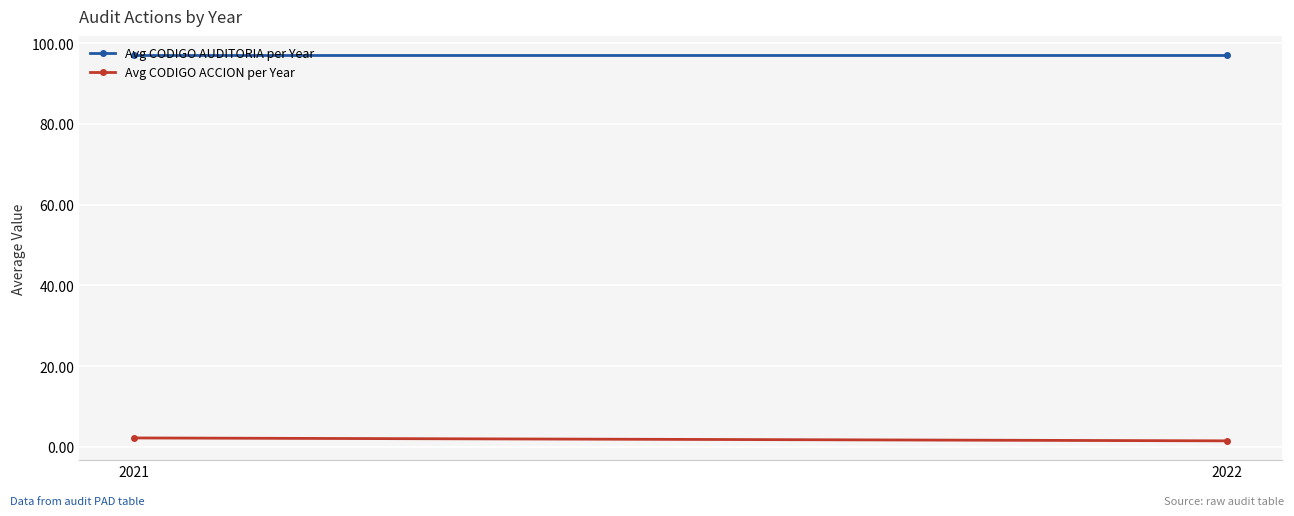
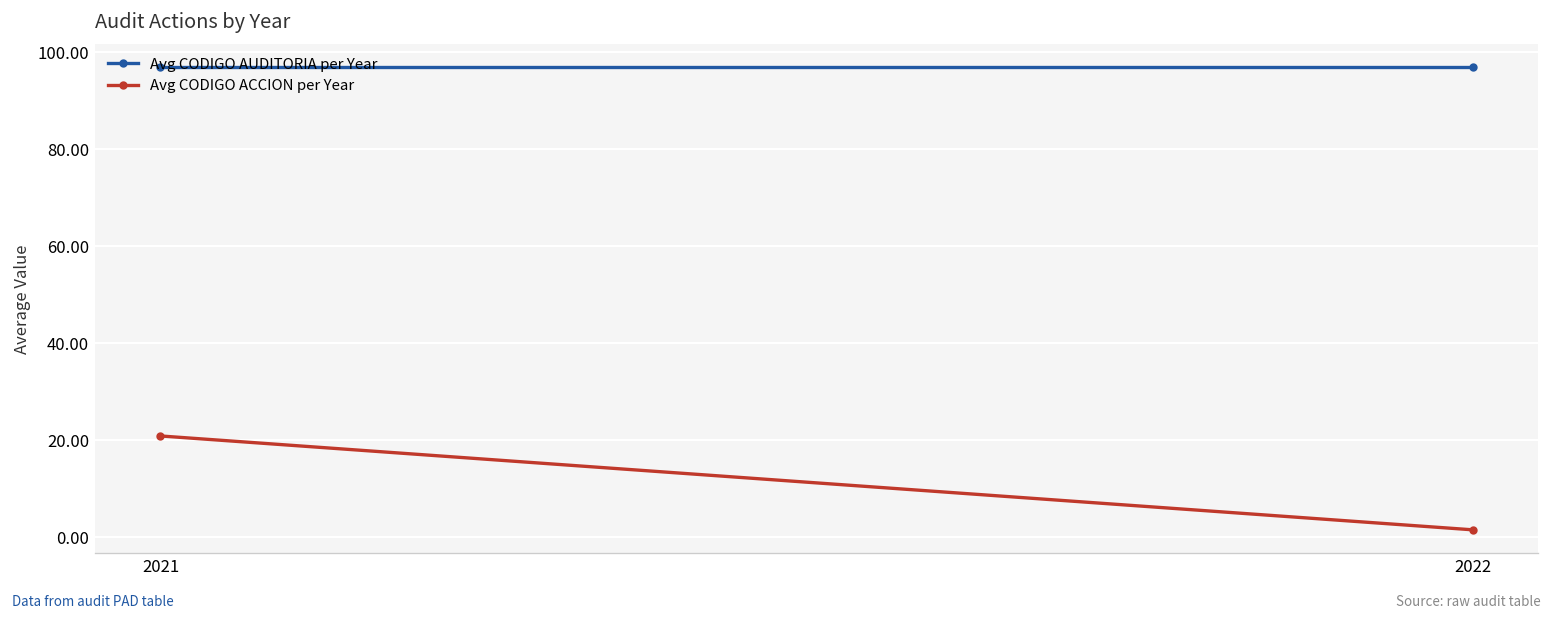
Avg CODIGO ACCION per Year, 2021: 2 -> 21
